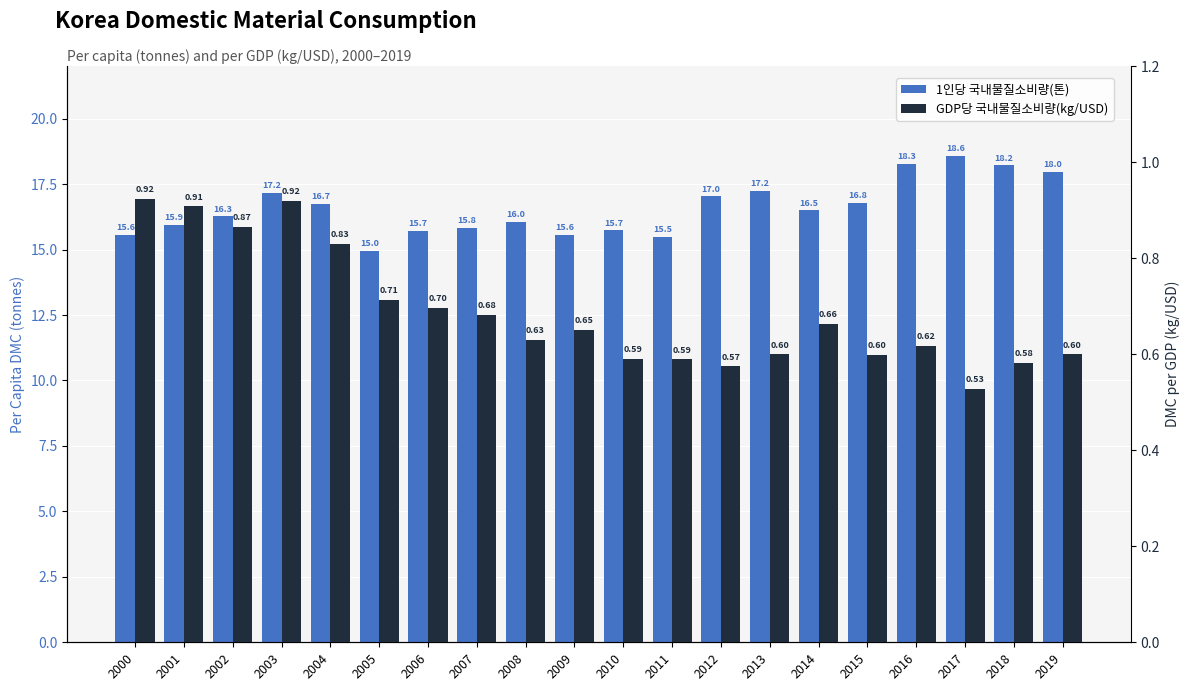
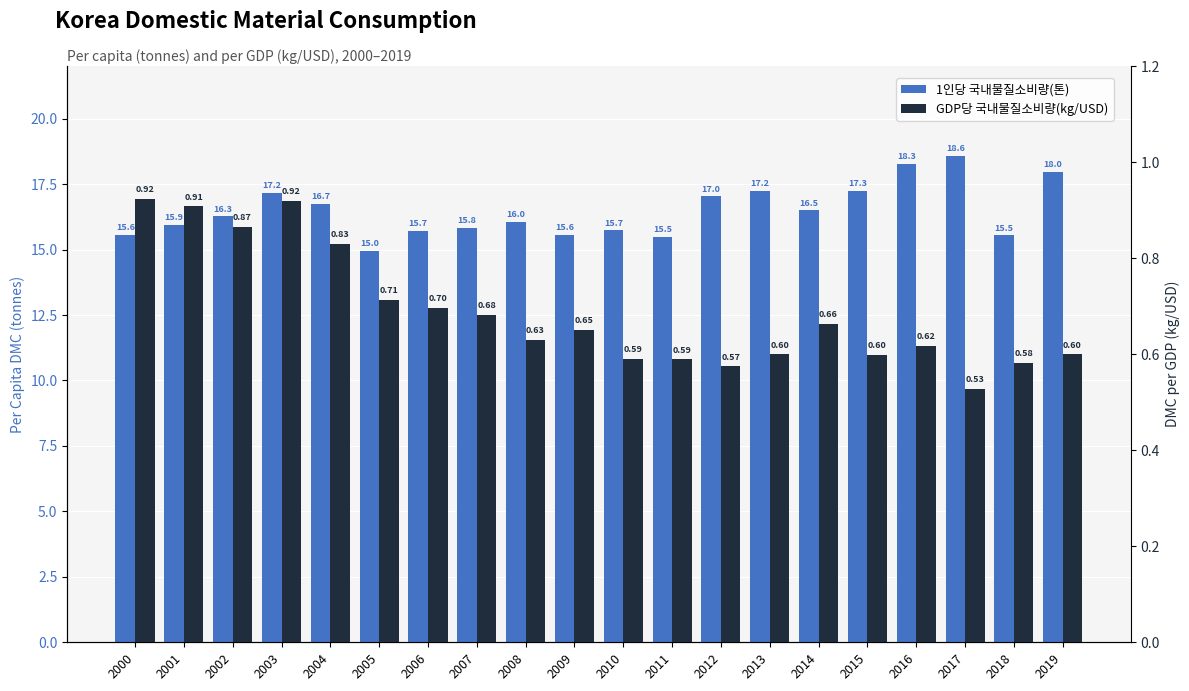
1인당 국내물질소비량(톤), 2015: 16.8 -> 17.3
1인당 국내물질소비량(톤), 2018: 18.2 -> 15.5
